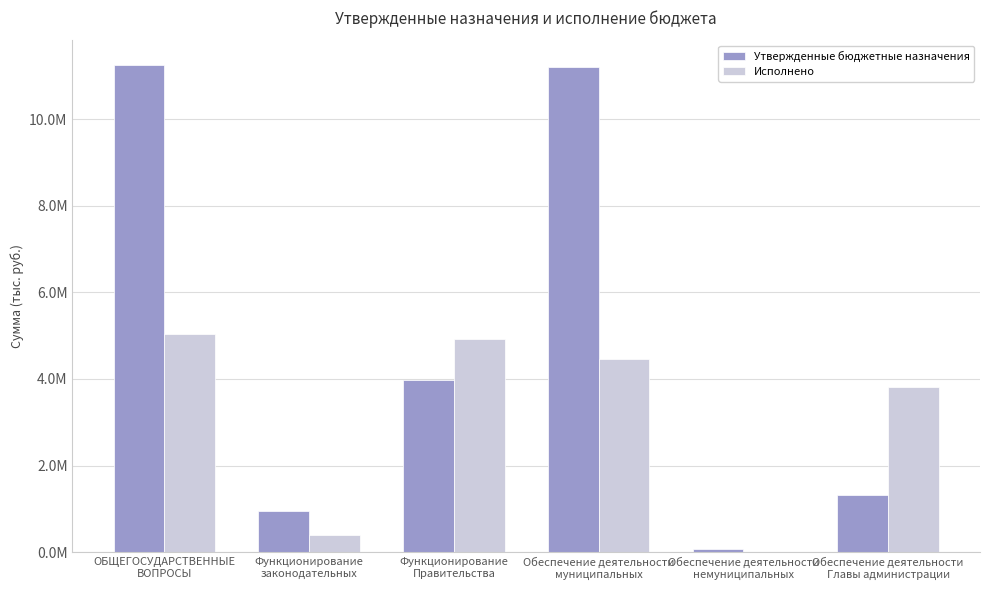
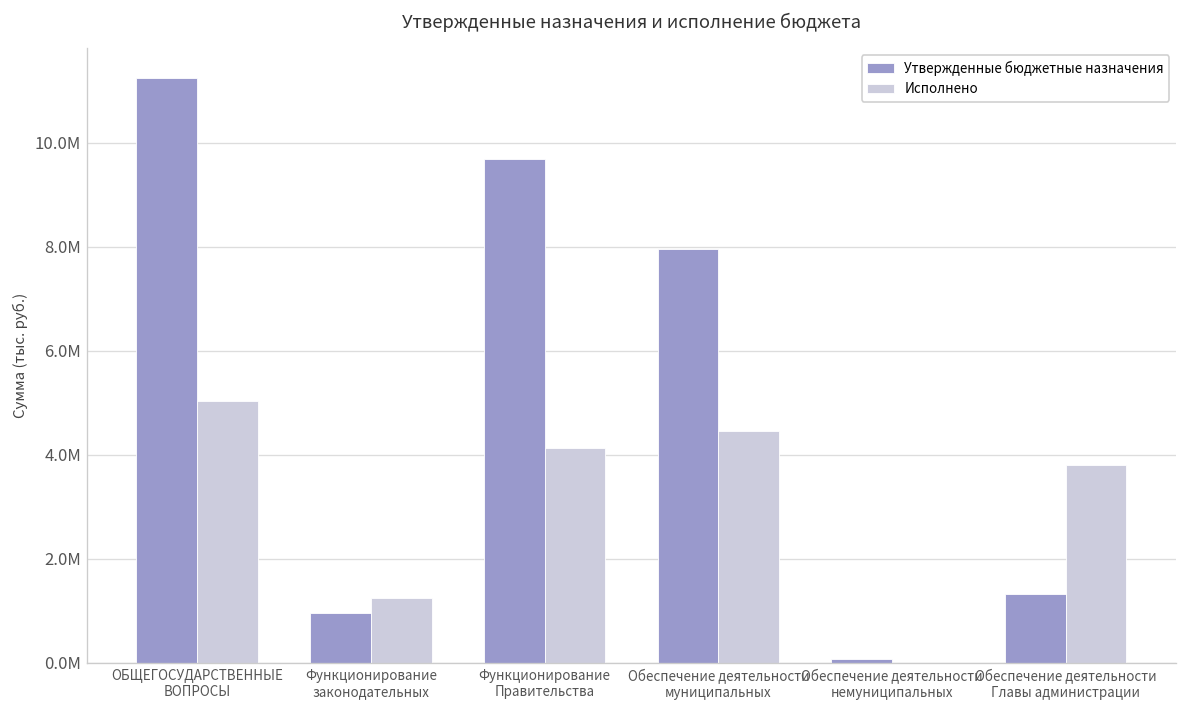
Исполнено, Функционирование законодательных: 400000 -> 1200000
Утвержденные бюджетные назначения, Функционирование Правительства: 4000000 -> 9700000
Исполнено, Функционирование Правительства: 4900000 -> 4100000
Утвержденные бюджетные назначения, Обеспечение деятельности муниципальных: 11200000 -> 8000000
